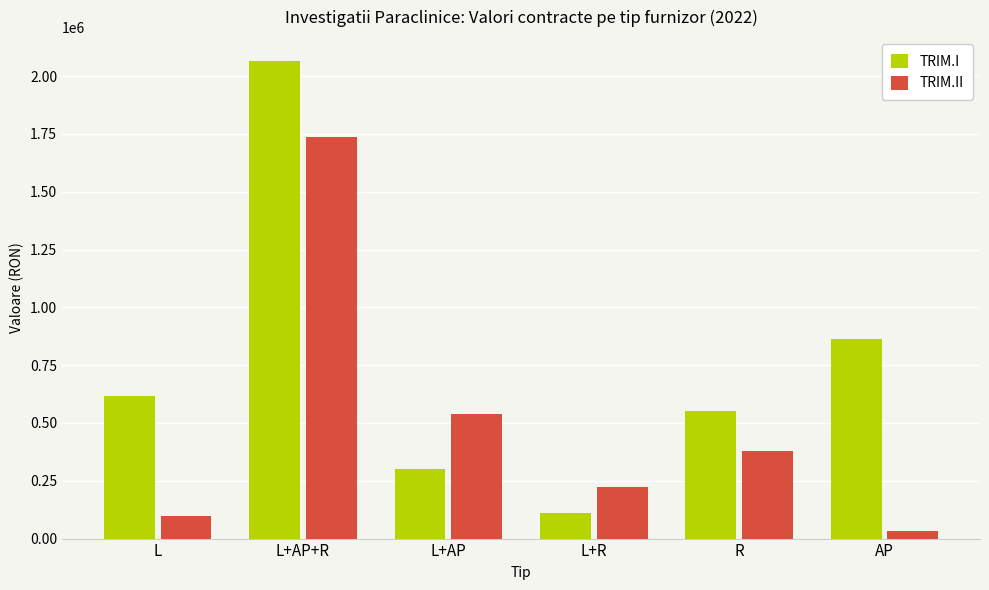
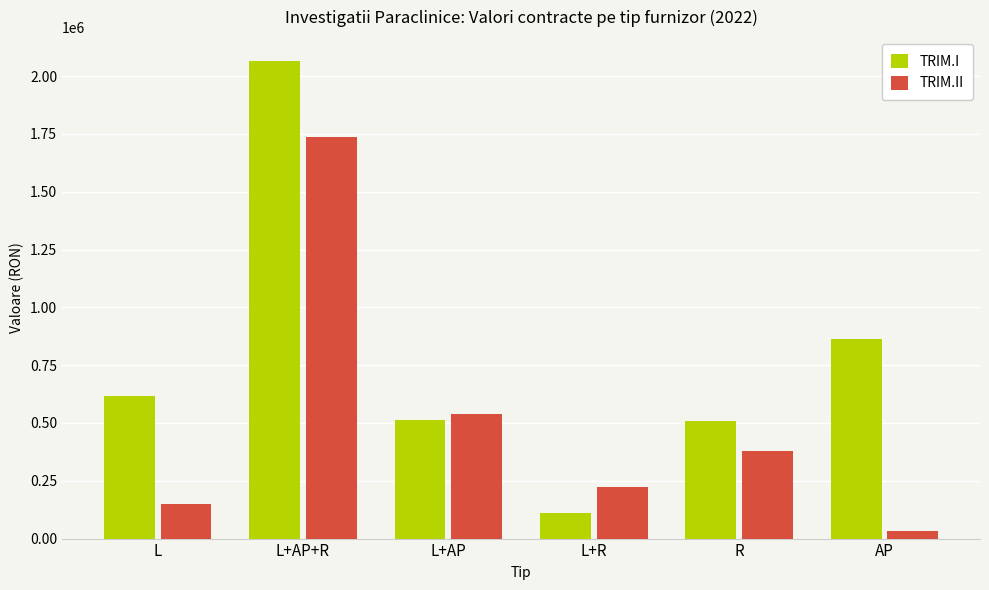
TRIM.II, L: 100000 -> 150000
TRIM.I, L+AP: 300000 -> 510000
TRIM.I, R: 550000 -> 510000
